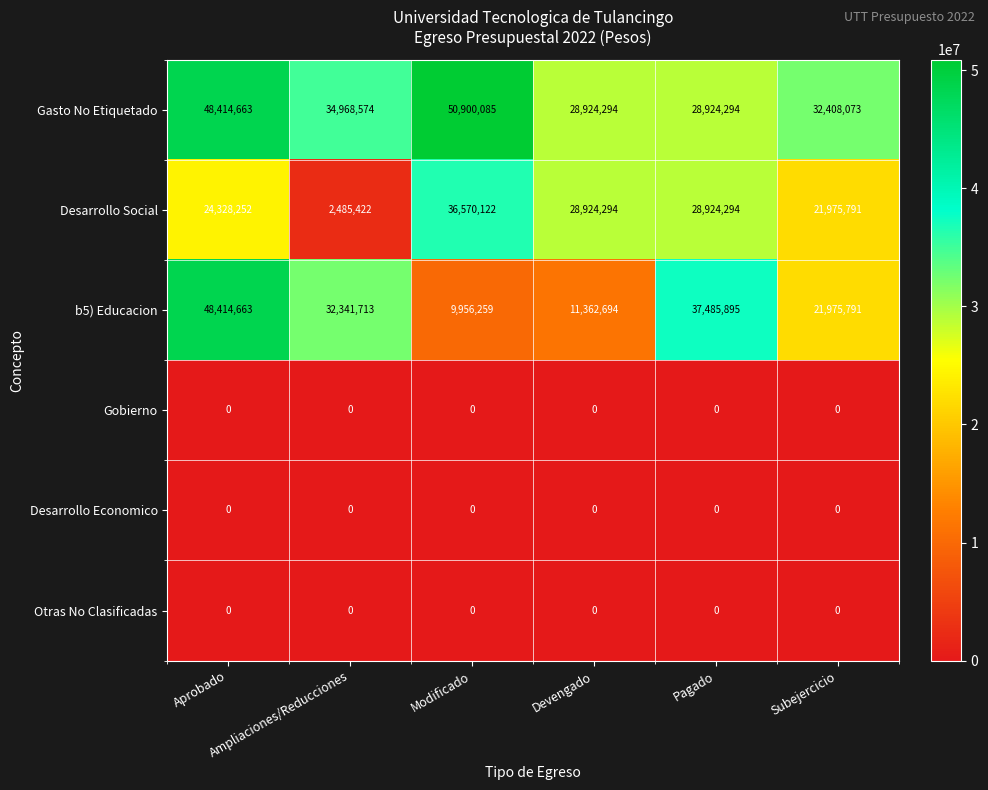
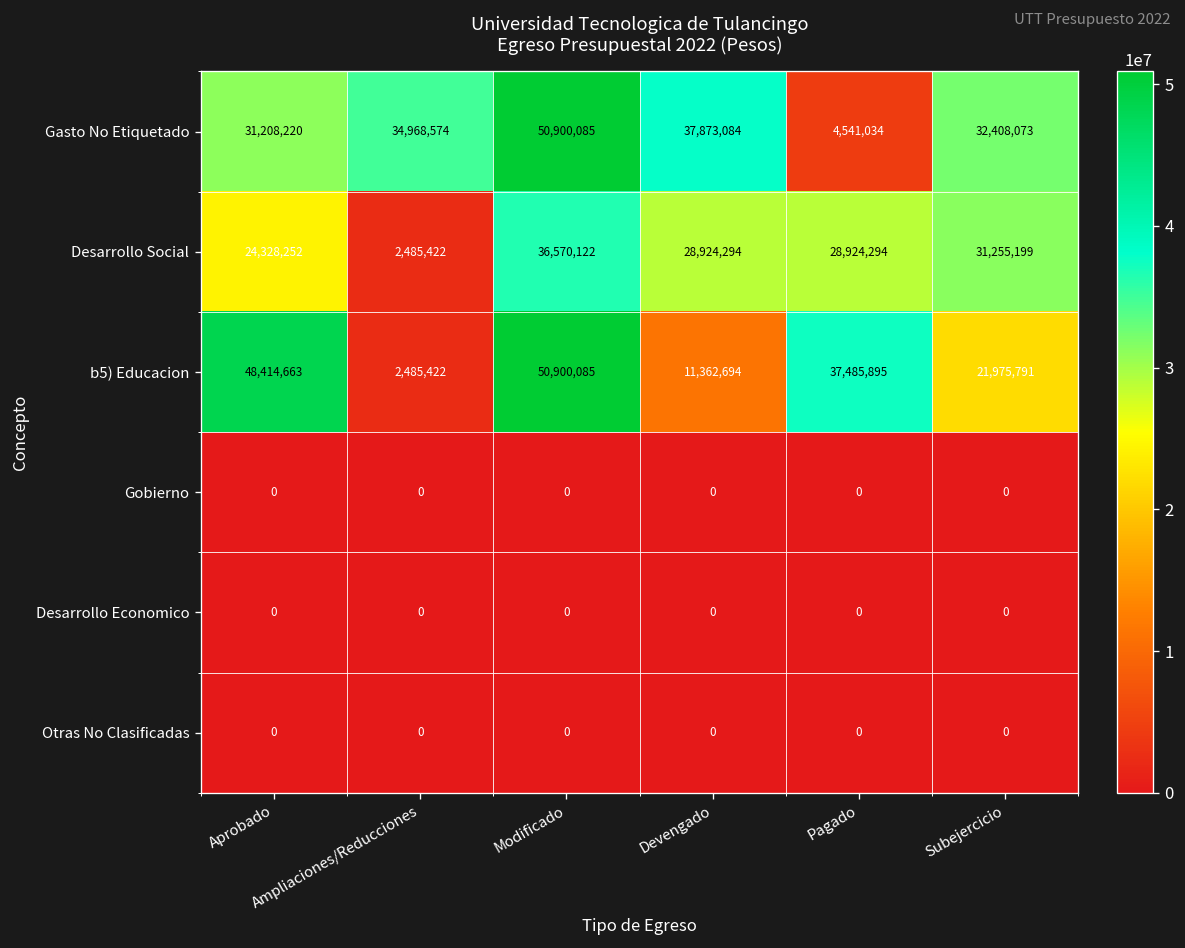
Gasto No Etiquetado, Aprobado: 48,414,663 -> 31,208,220
Gasto No Etiquetado, Devengado: 28,924,294 -> 37,873,084
Gasto No Etiquetado, Pagado: 28,924,294 -> 4,541,034
Desarrollo Social, Subejercicio: 21,975,791 -> 31,255,199
b5) Educacion, Ampliaciones/Reducciones: 32,341,713 -> 2,485,422
b5) Educacion, Modificado: 9,956,259 -> 50,900,085
